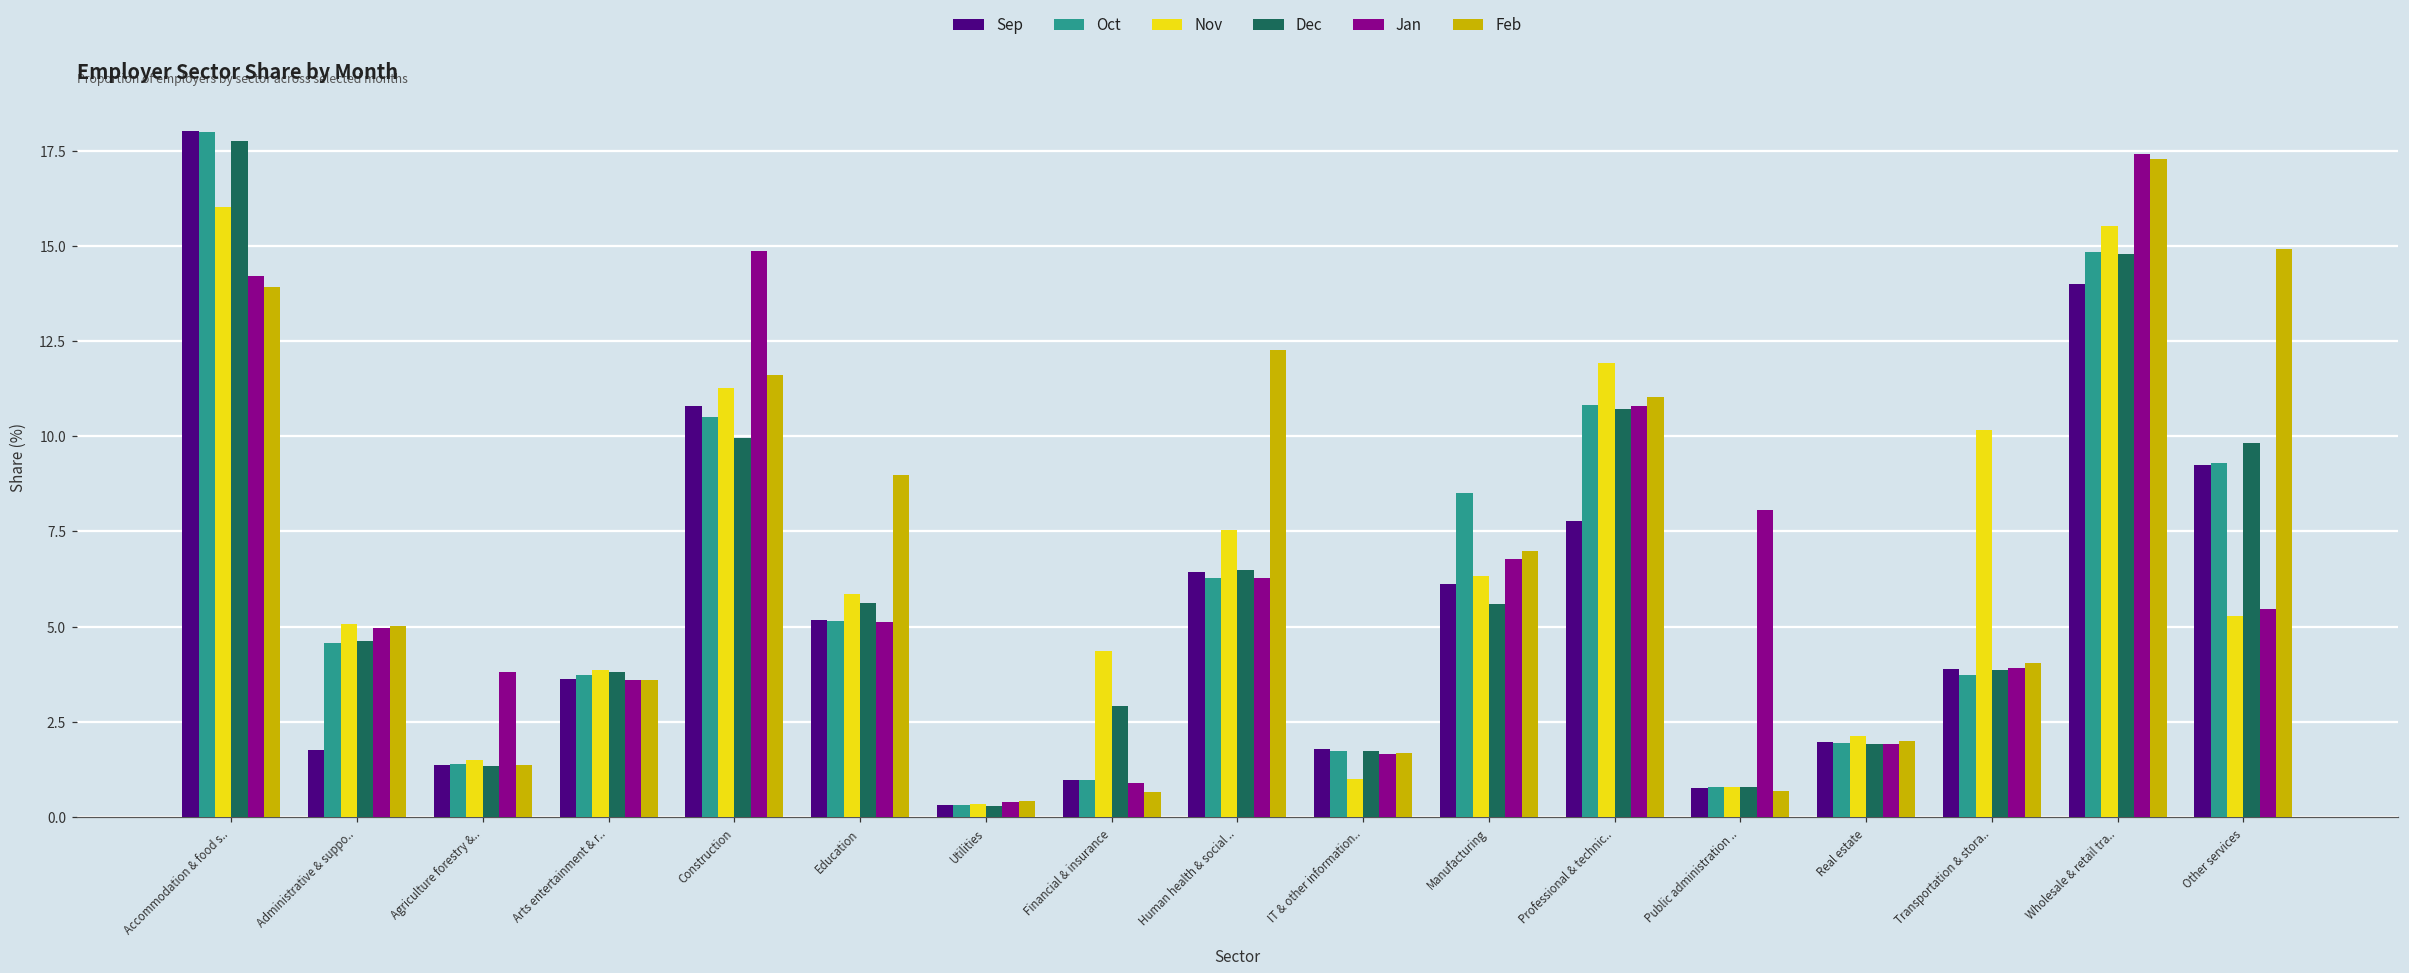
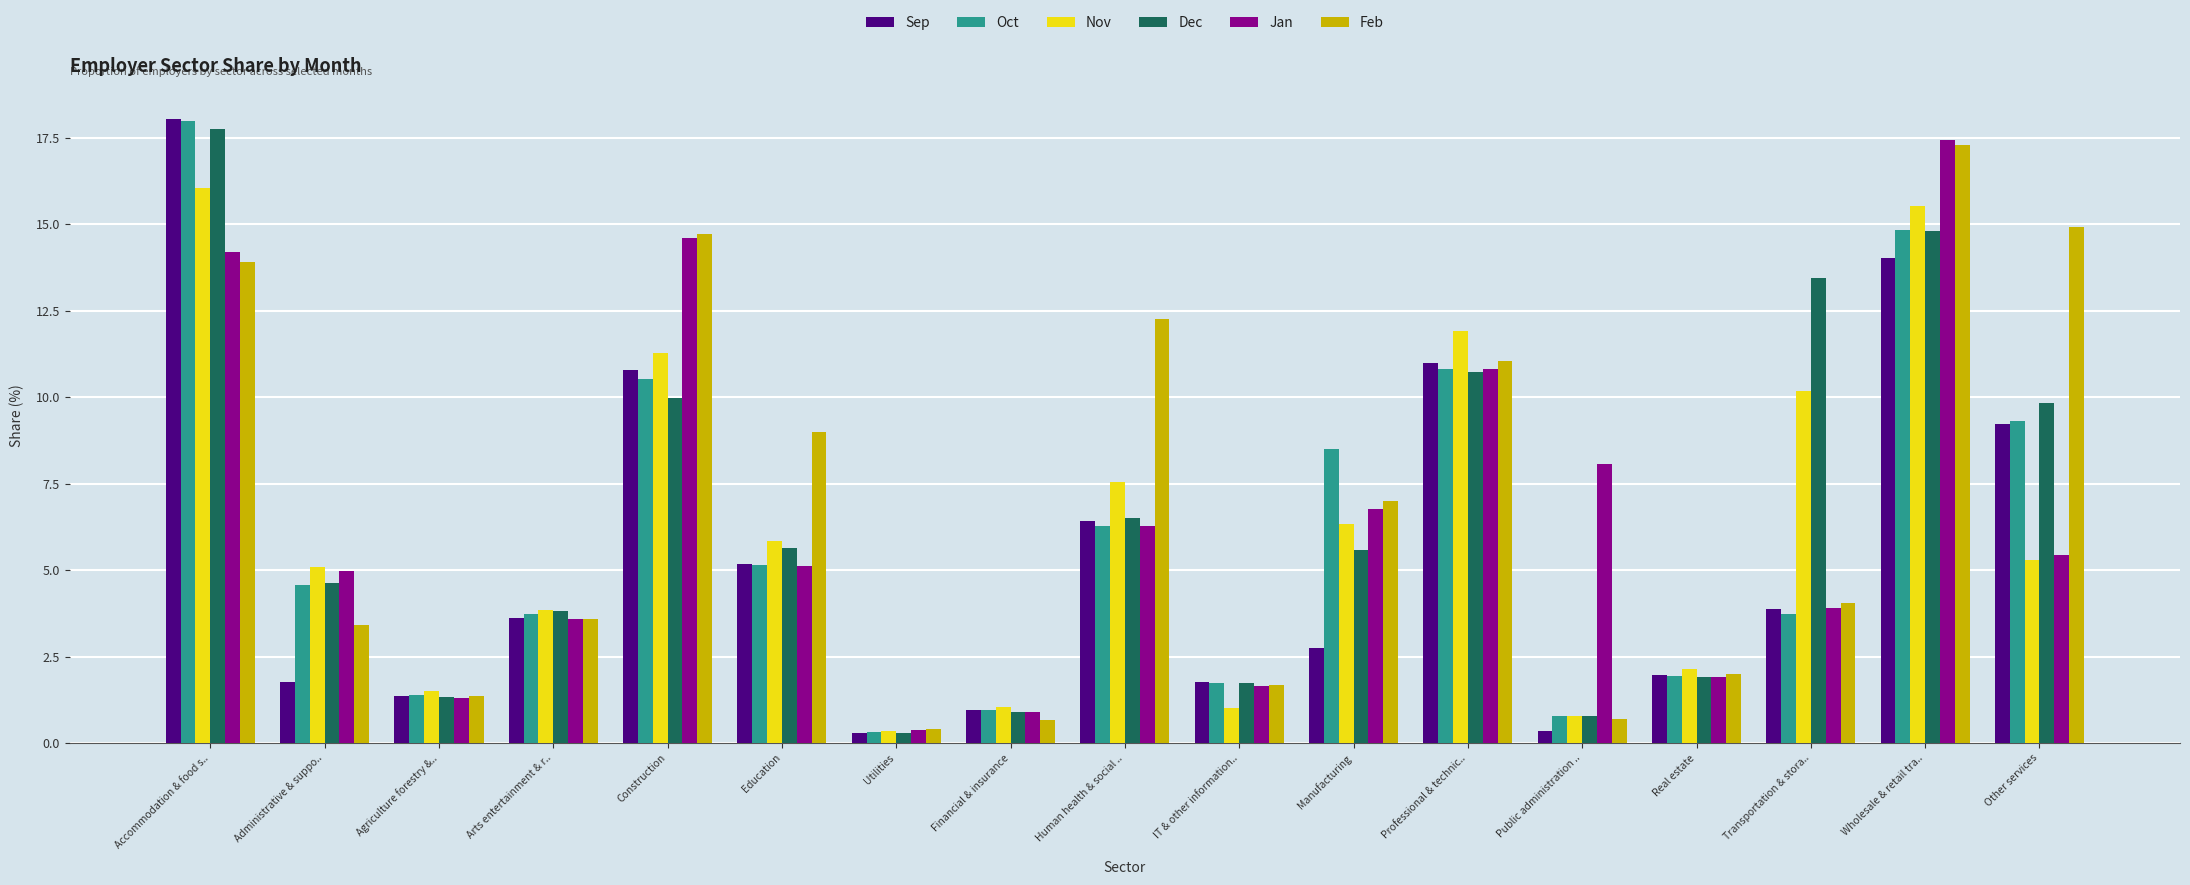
Feb, Administrative & suppo..: 5.0 -> 3.4
Jan, Agriculture forestry &..: 3.8 -> 1.3
Jan, Construction: 14.9 -> 14.6
Feb, Construction: 11.6 -> 14.7
Nov, Financial & insurance: 4.3 -> 1.0
Dec, Financial & insurance: 2.9 -> 0.9
Sep, Manufacturing: 6.1 -> 2.7
Sep, Professional & technic..: 7.8 -> 11.0
Sep, Public administration ..: 0.8 -> 0.3
Dec, Transportation & stora..: 3.9 -> 13.5
